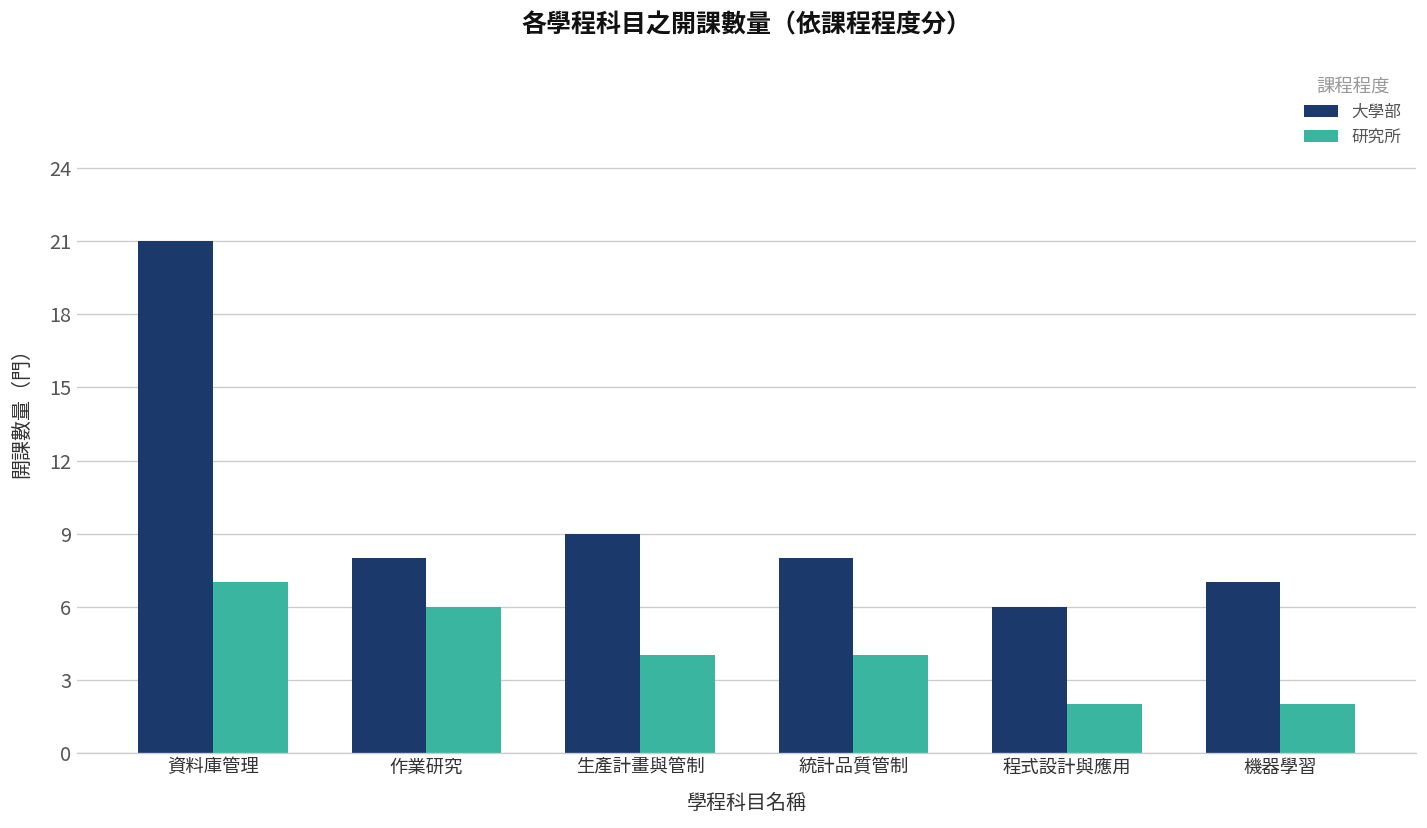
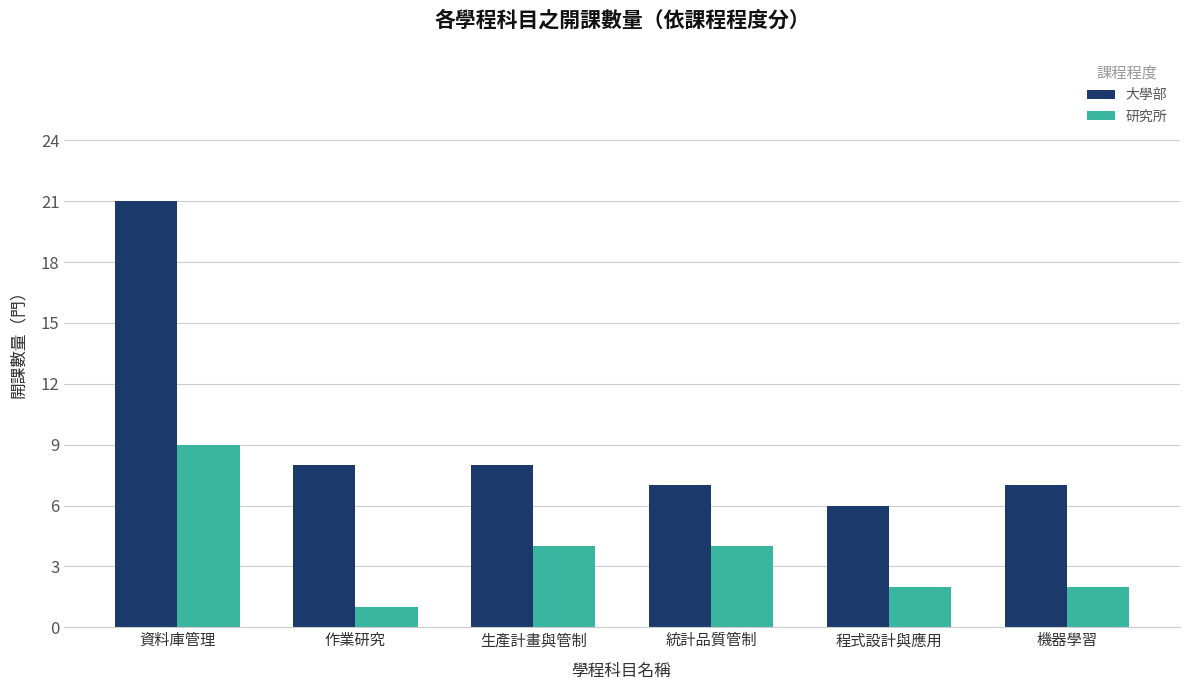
研究所, 資料庫管理: 7 -> 9
研究所, 作業研究: 6 -> 1
大學部, 生產計畫與管制: 9 -> 8
大學部, 統計品質管制: 8 -> 7
